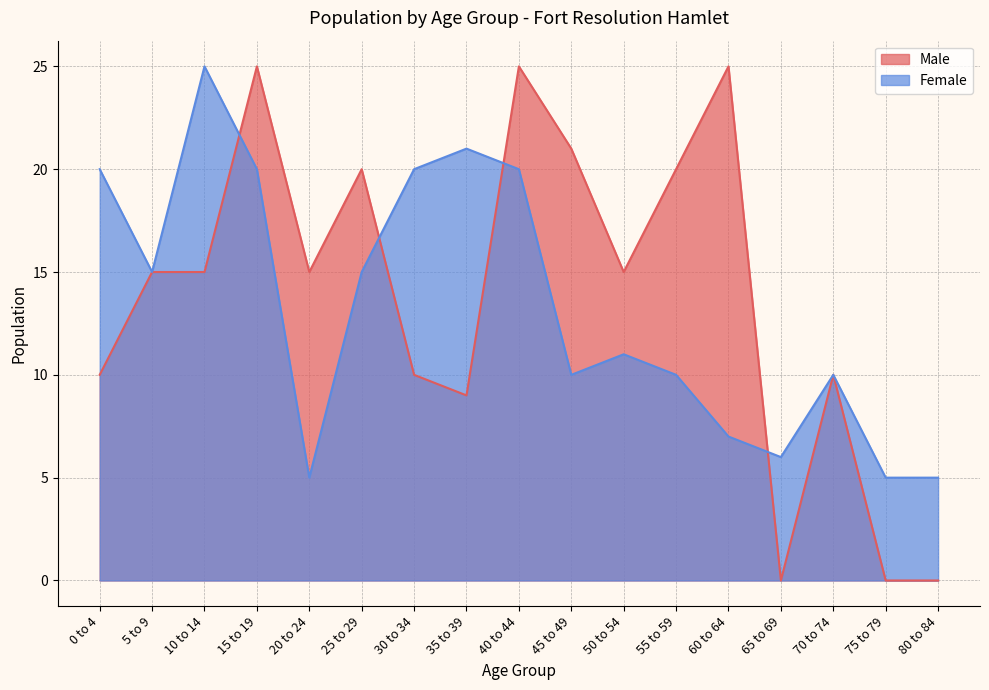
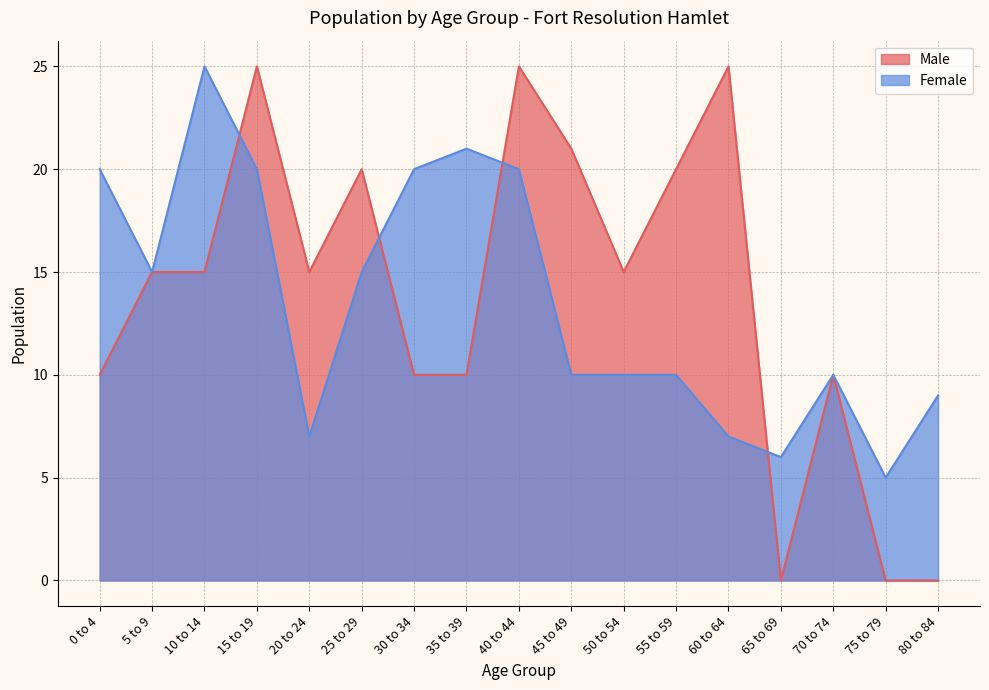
Female, 20 to 24: 5 -> 7
Male, 35 to 39: 9 -> 10
Female, 50 to 54: 11 -> 10
Female, 80 to 84: 5 -> 9
